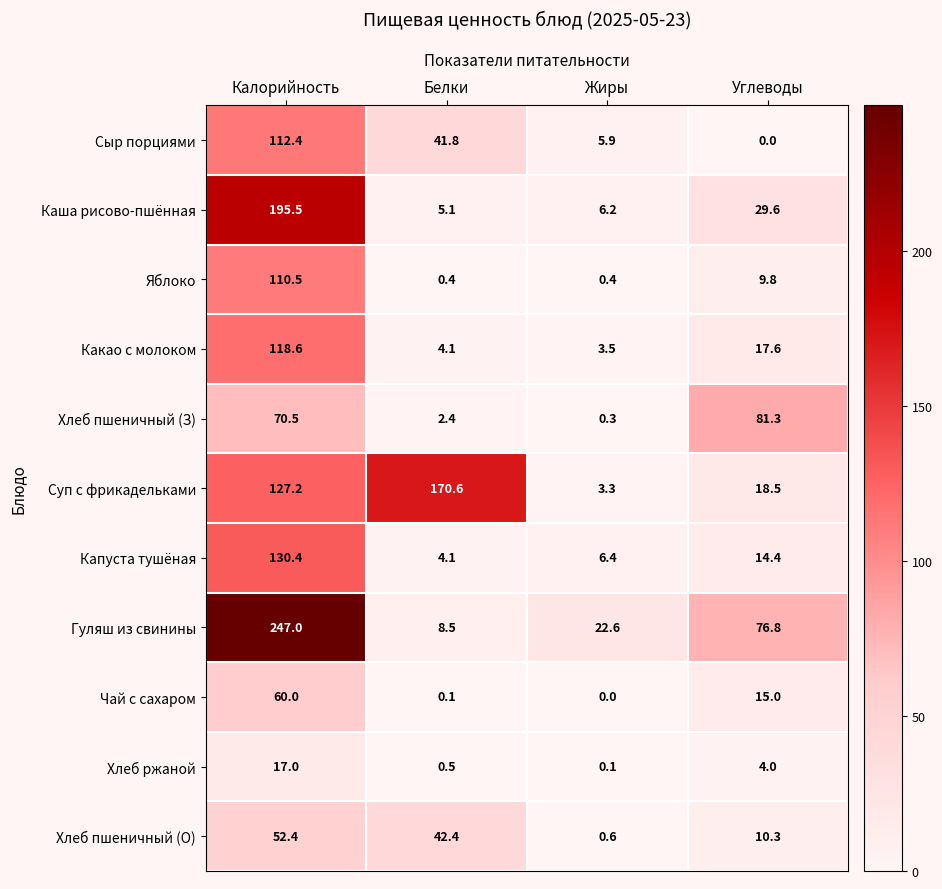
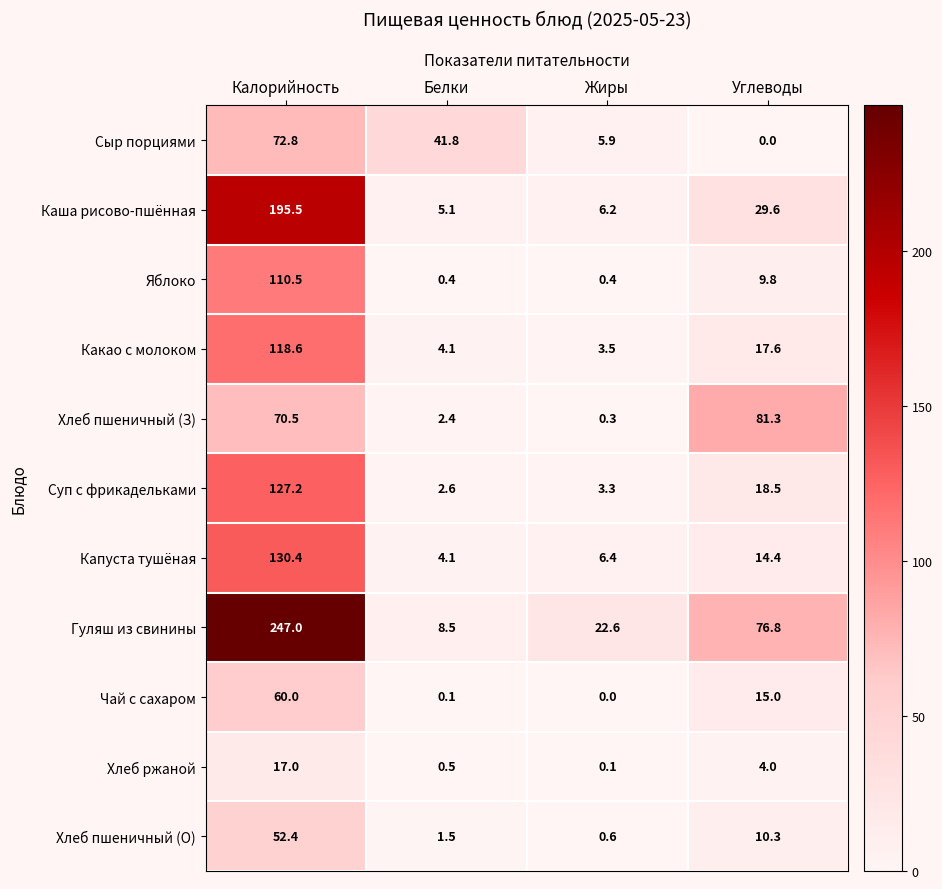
Сыр порциями, Калорийность: 112.4 -> 72.8
Суп с фрикадельками, Белки: 170.6 -> 2.6
Хлеб пшеничный (О), Белки: 42.4 -> 1.5
